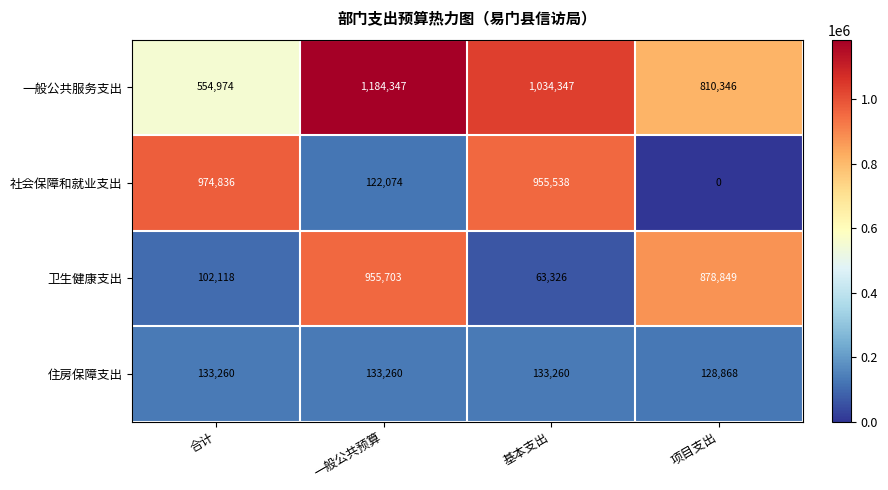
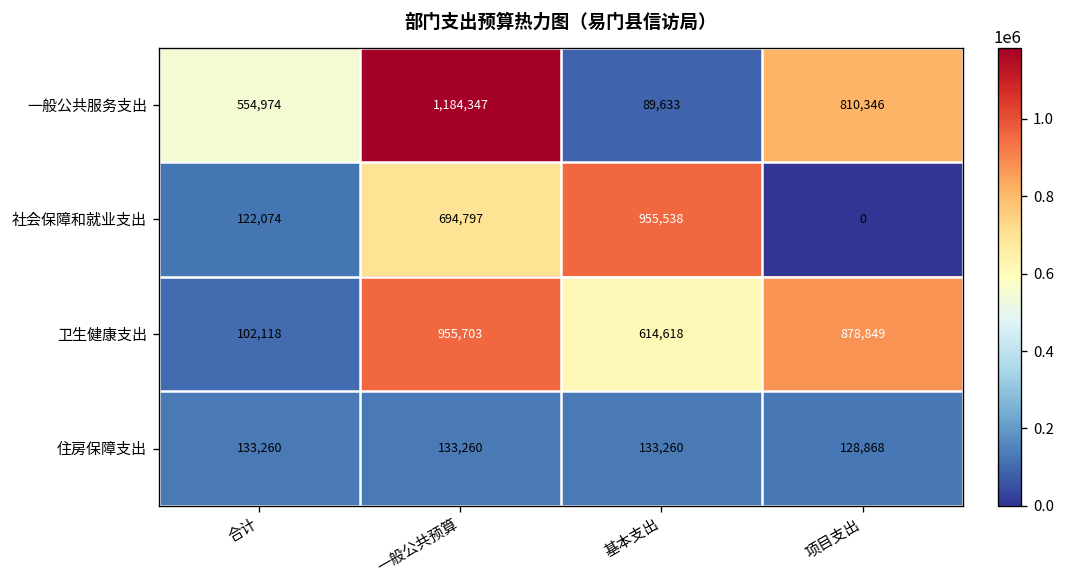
一般公共服务支出, 基本支出: 1,034,347 -> 89,633
社会保障和就业支出, 合计: 974,836 -> 122,074
社会保障和就业支出, 一般公共预算: 122,074 -> 694,797
卫生健康支出, 基本支出: 63,326 -> 614,618
